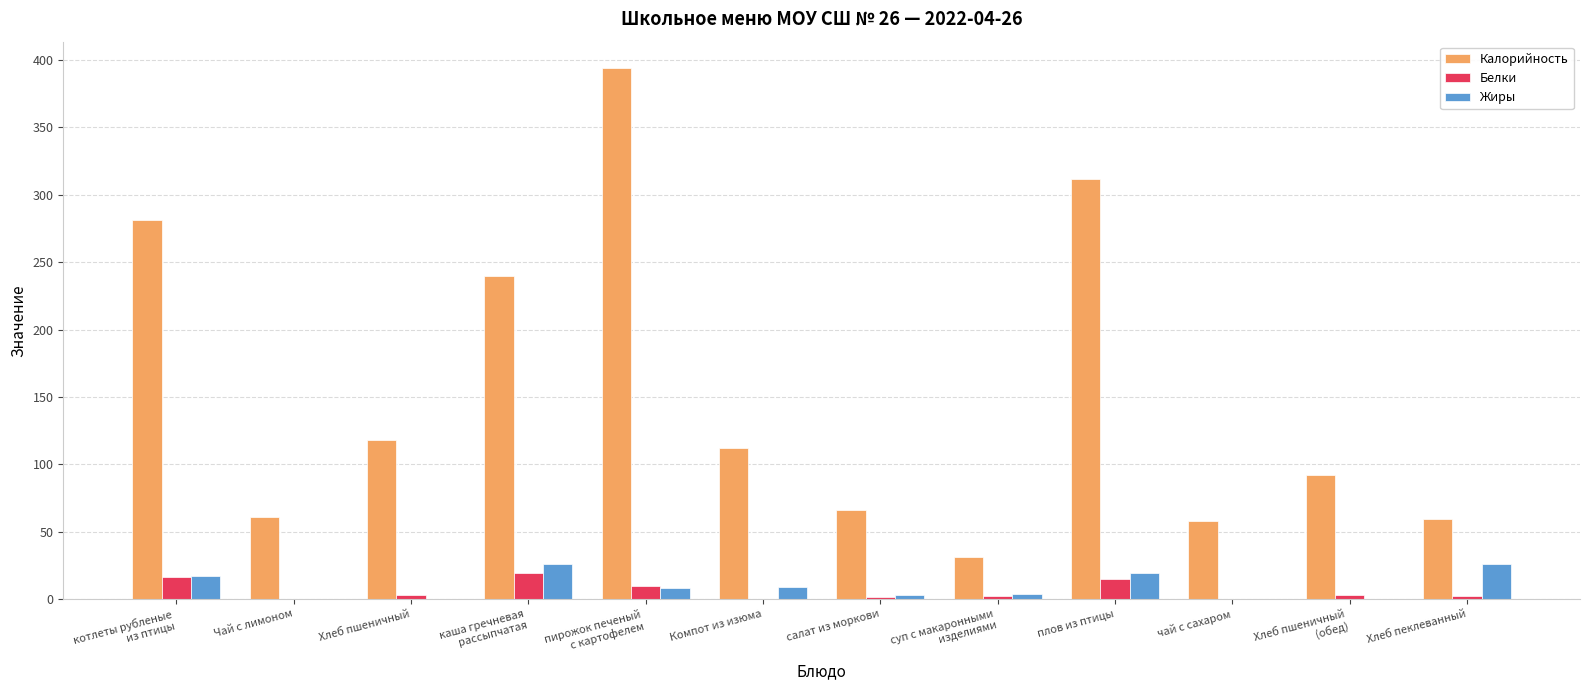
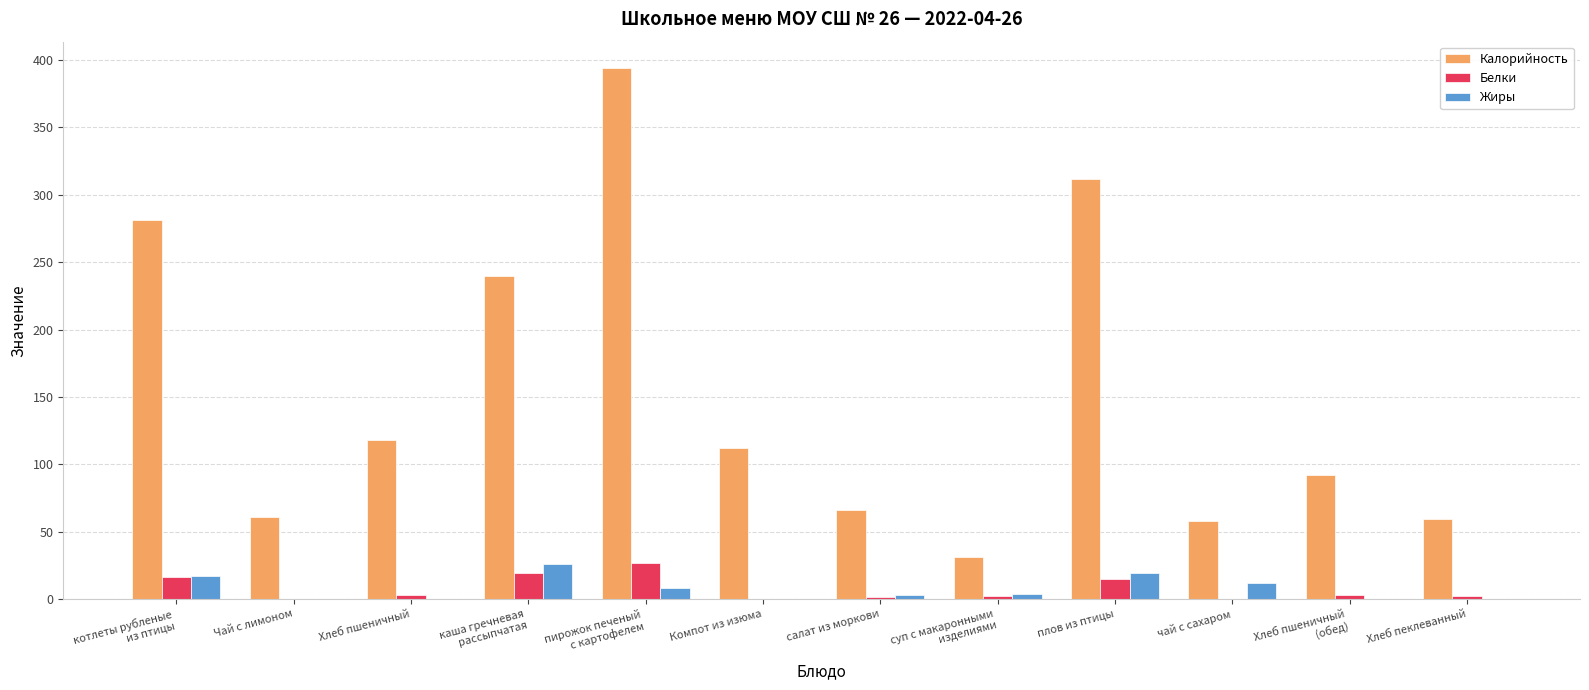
Белки, пирожок печеный с картофелем: 10 -> 27
Жиры, Компот из изюма: 9 -> 0
Жиры, чай с сахаром: 0 -> 12
Жиры, Хлеб пеклеванный: 26 -> 0
